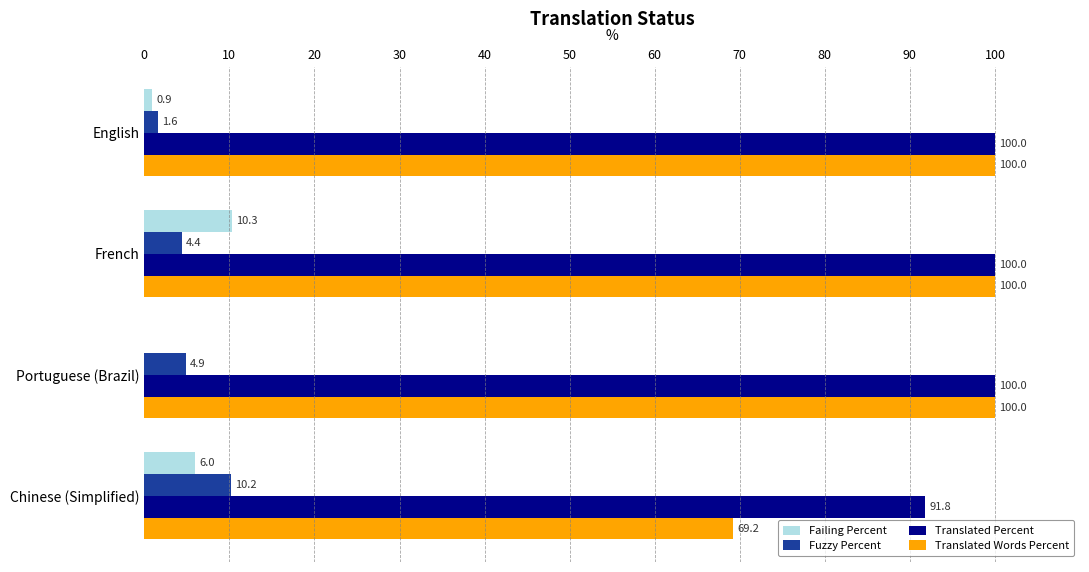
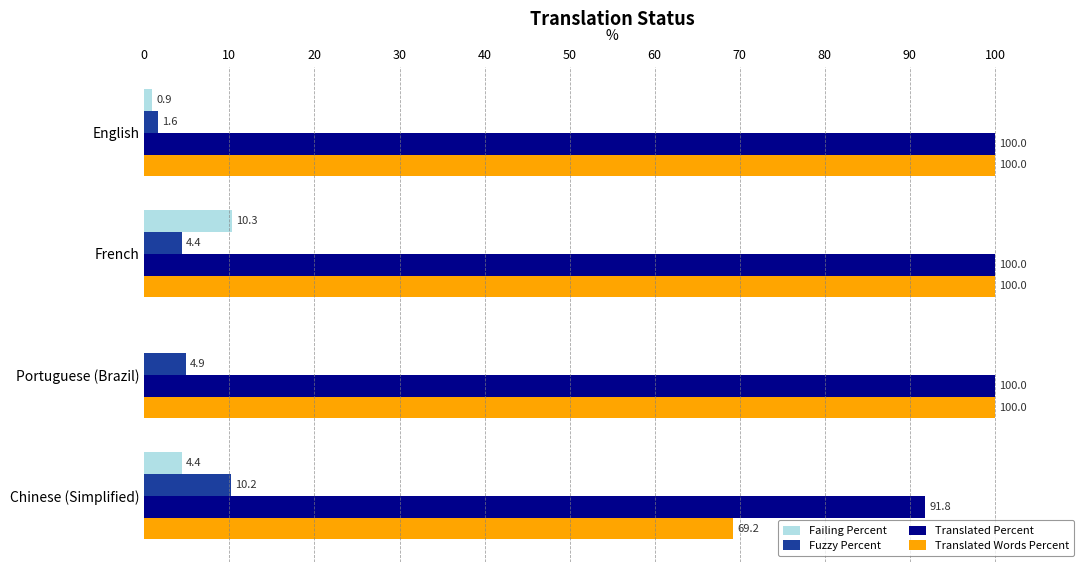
Failing Percent, Chinese (Simplified): 6.0 -> 4.4
